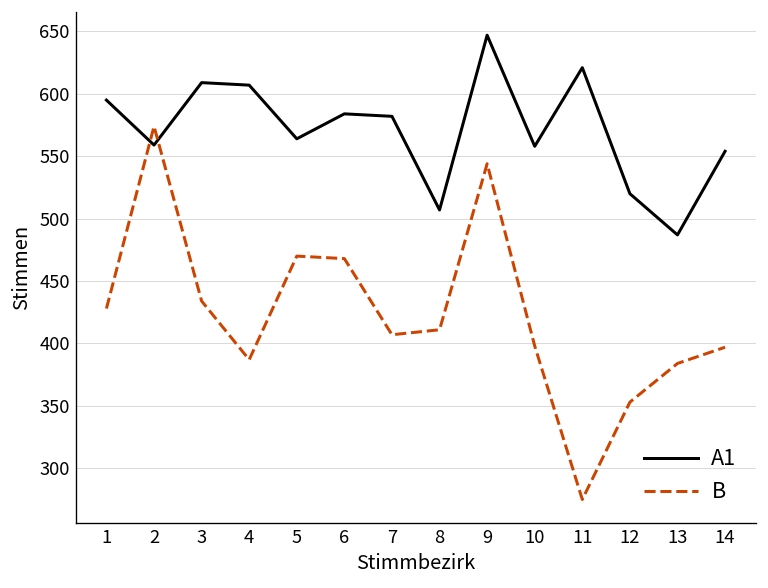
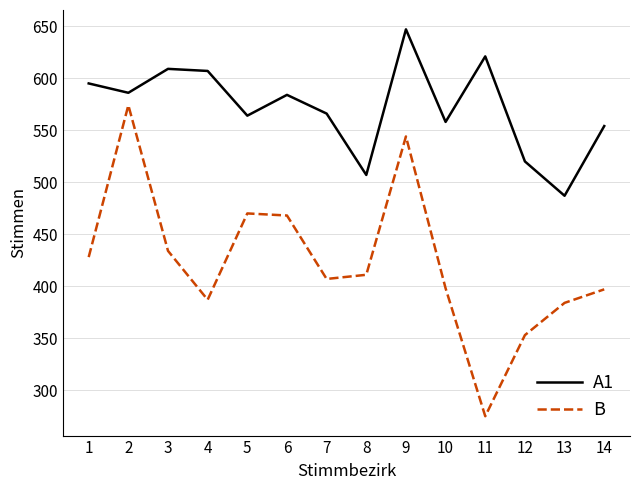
A1, 2: 559 -> 586
A1, 7: 582 -> 566
